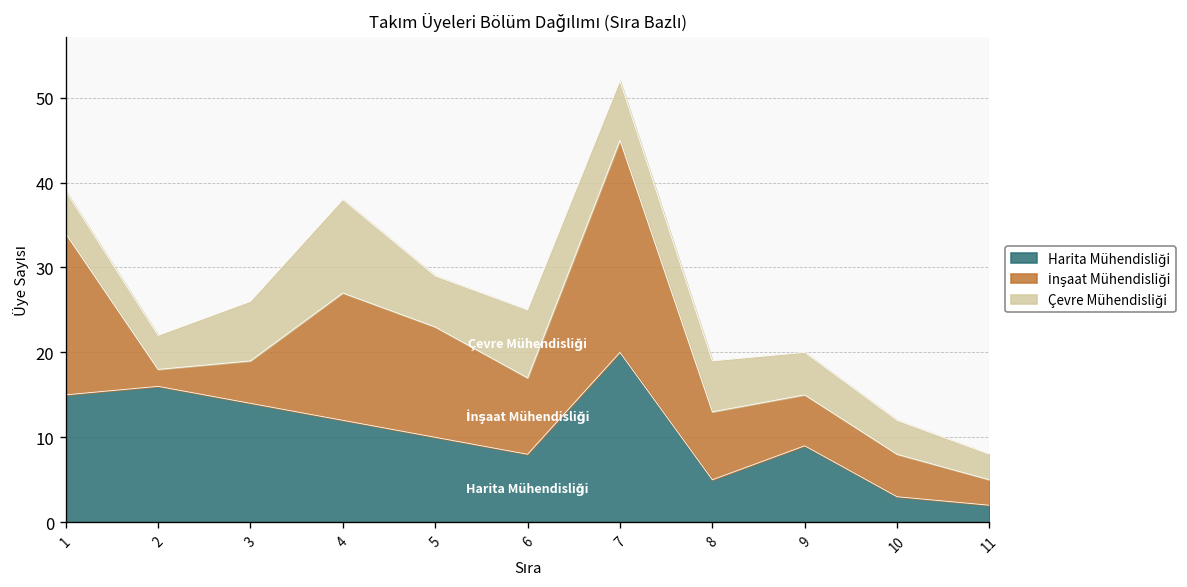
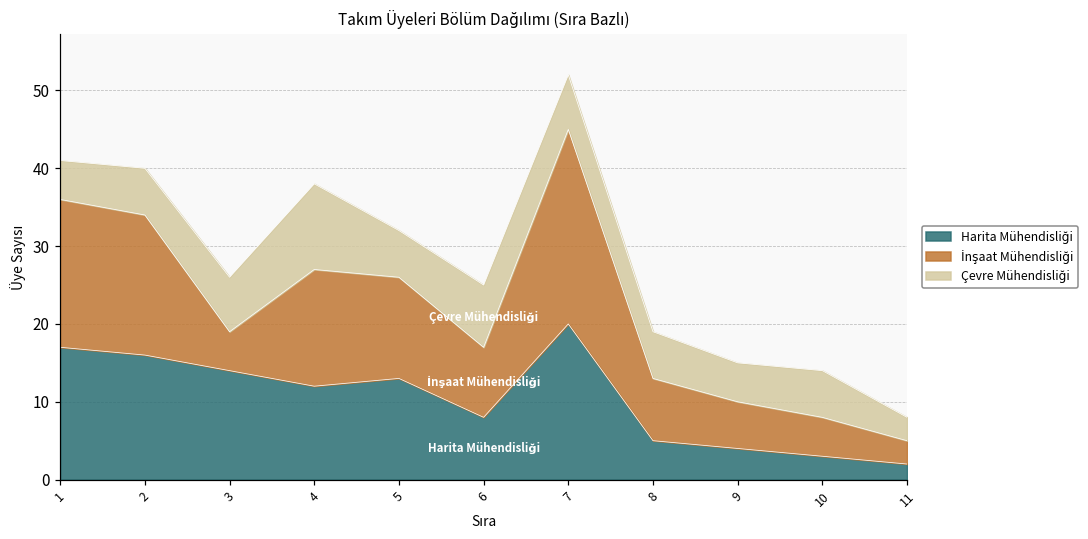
Harita Mühendisliği, 1: 15 -> 17
İnşaat Mühendisliği, 2: 2 -> 18
Çevre Mühendisliği, 2: 4 -> 6
Harita Mühendisliği, 5: 10 -> 13
Harita Mühendisliği, 9: 9 -> 4
Çevre Mühendisliği, 10: 4 -> 6
